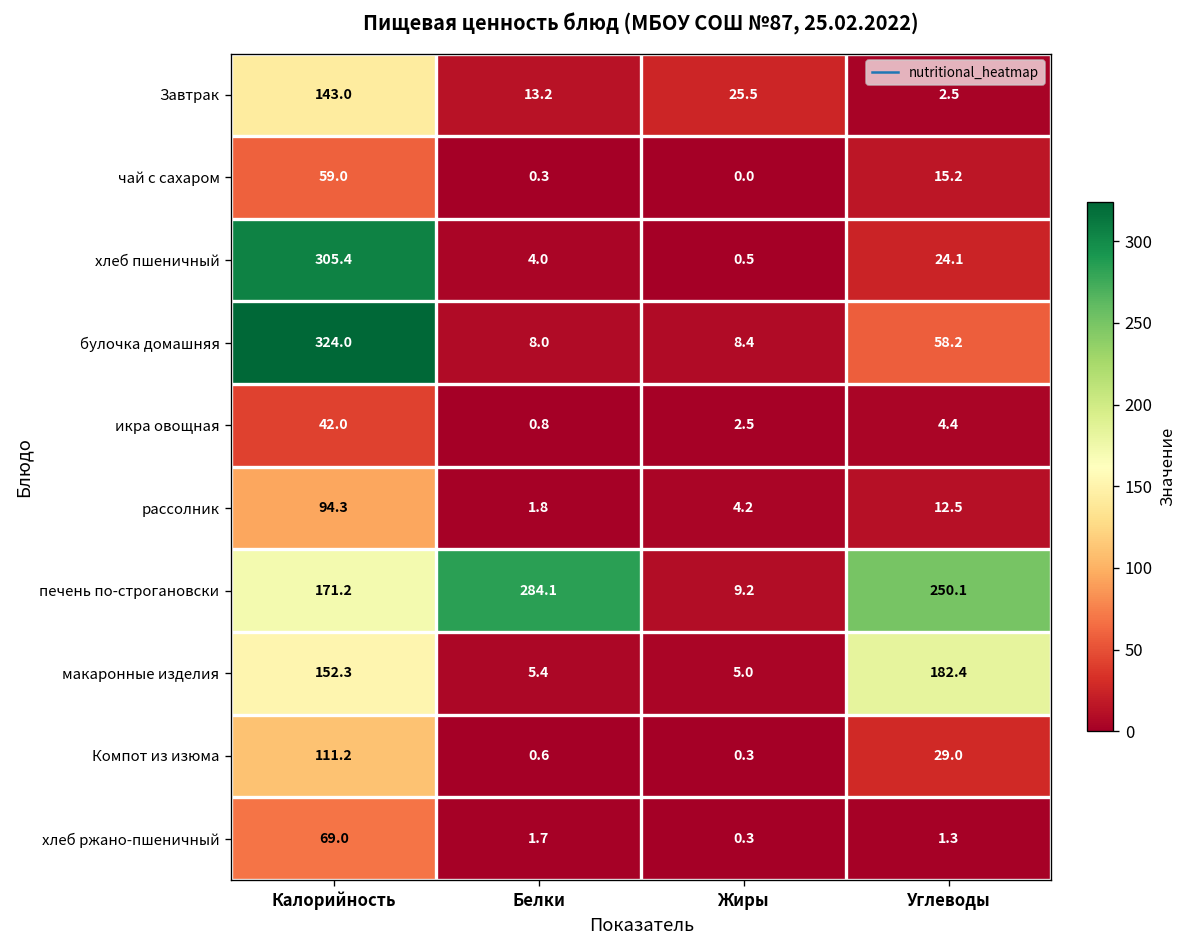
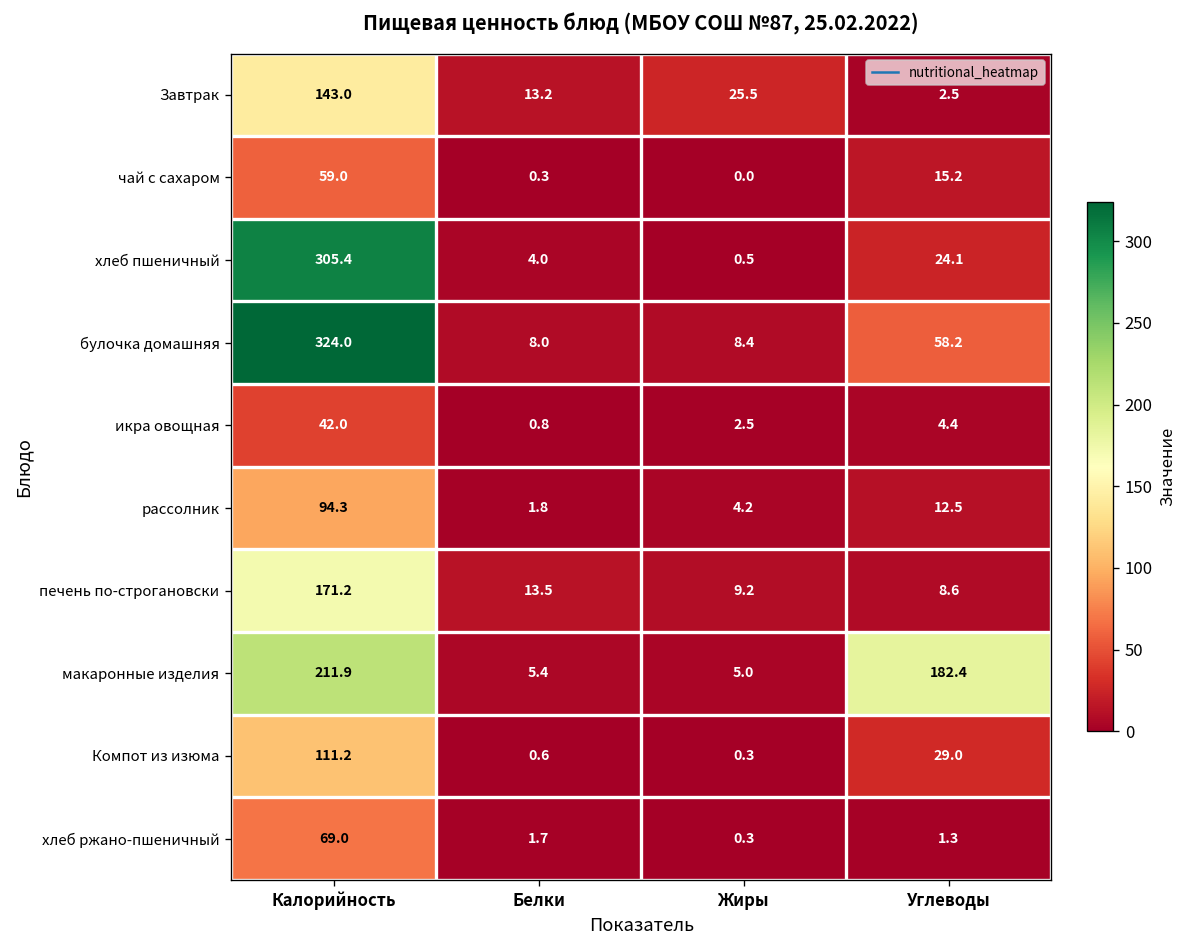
печень по-строгановски, Белки: 284.1 -> 13.5
печень по-строгановски, Углеводы: 250.1 -> 8.6
макаронные изделия, Калорийность: 152.3 -> 211.9
